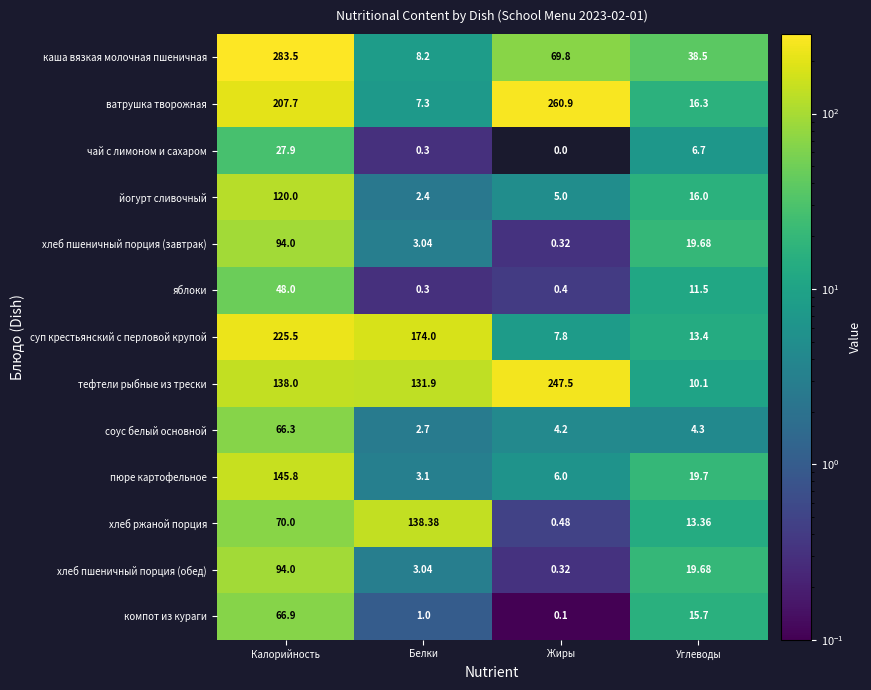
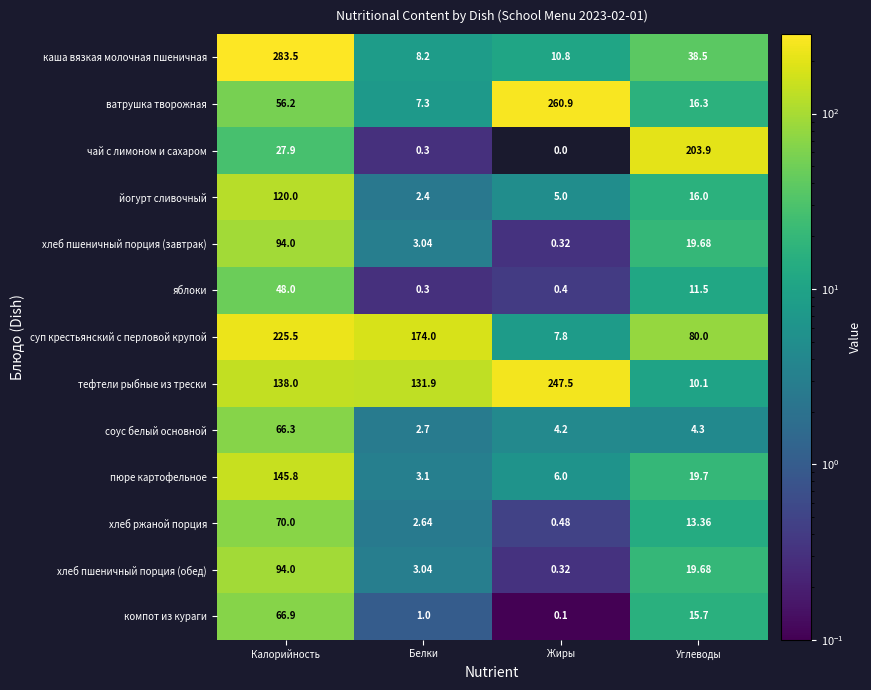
каша вязкая молочная пшеничная, Жиры: 69.8 -> 10.8
ватрушка творожная, Калорийность: 207.7 -> 56.2
чай с лимоном и сахаром, Углеводы: 6.7 -> 203.9
суп крестьянский с перловой крупой, Углеводы: 13.4 -> 80.0
хлеб ржаной порция, Белки: 138.38 -> 2.64
